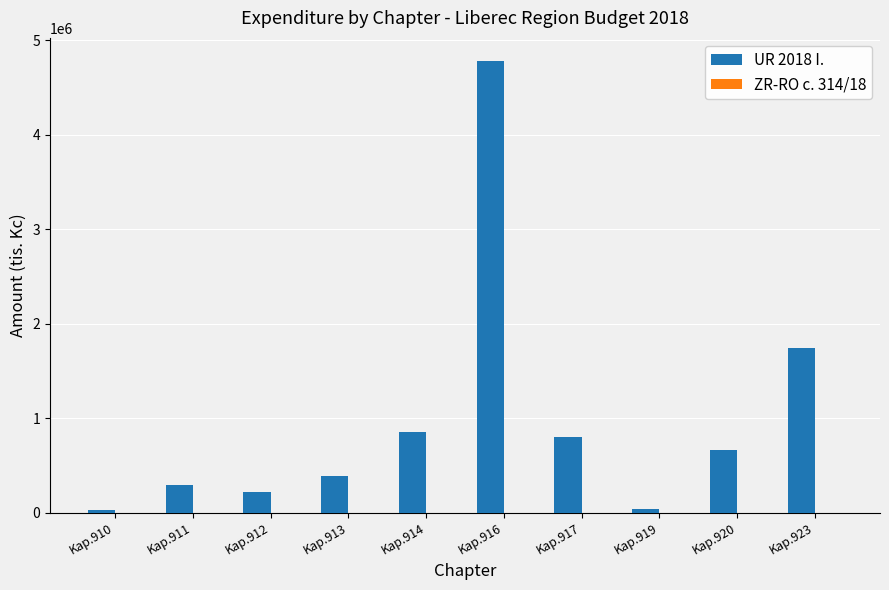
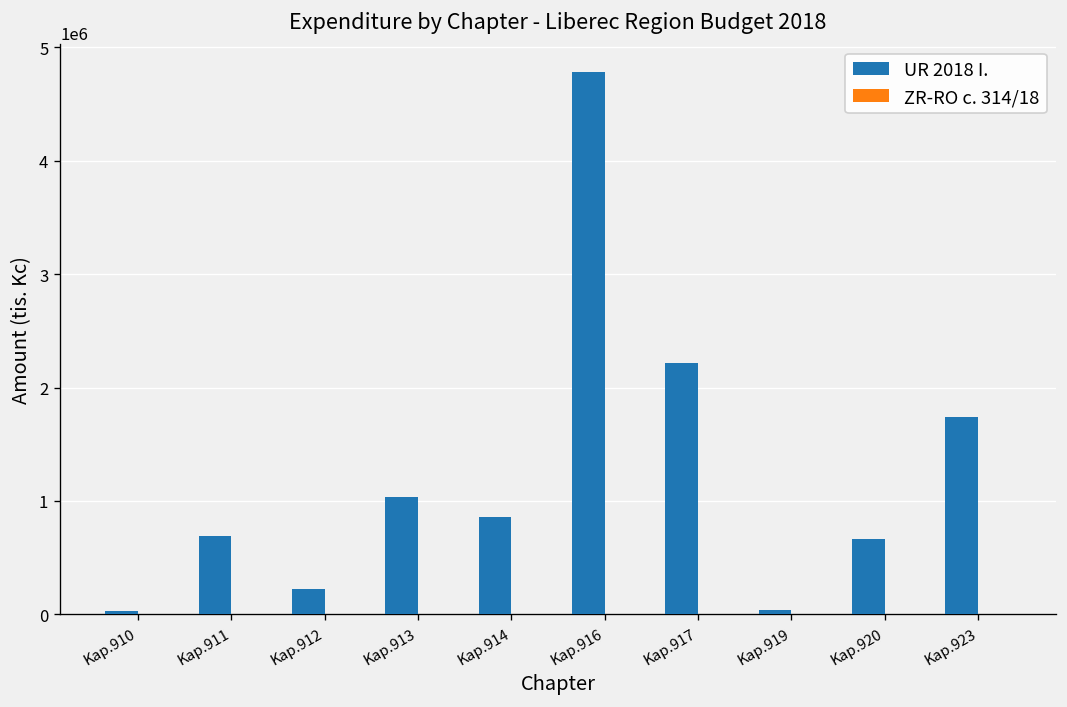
UR 2018 I., Kap.911: 300000 -> 700000
UR 2018 I., Kap.913: 400000 -> 1000000
UR 2018 I., Kap.917: 800000 -> 2200000
